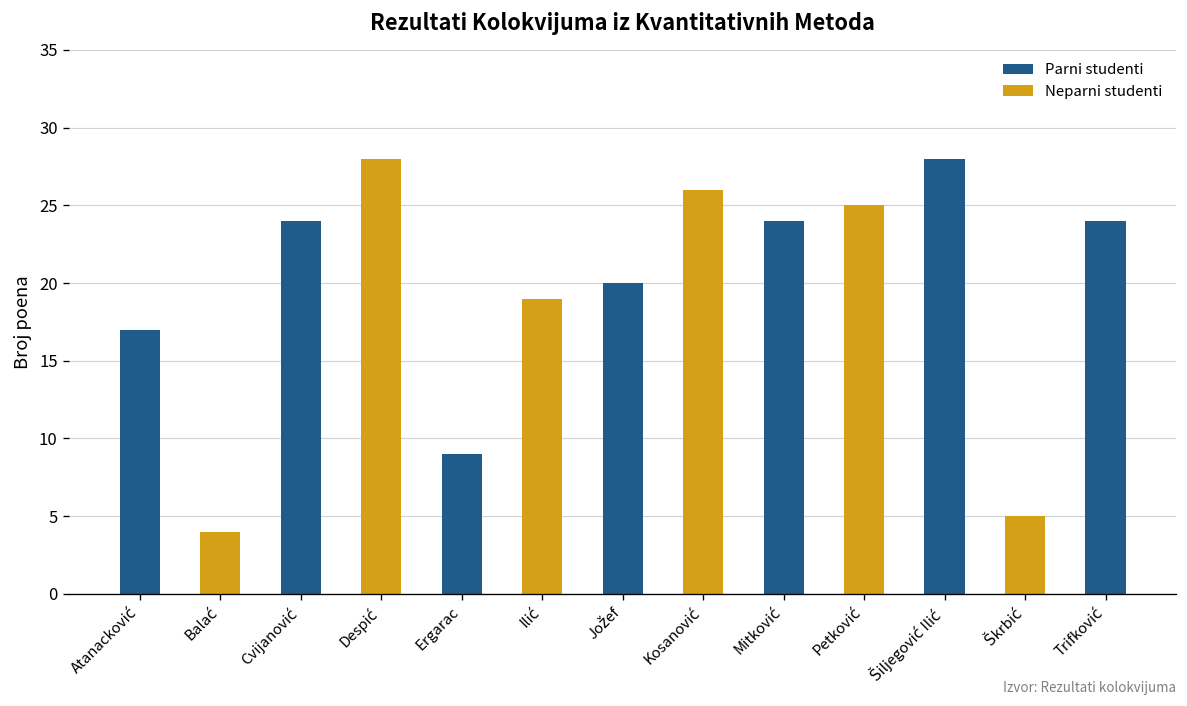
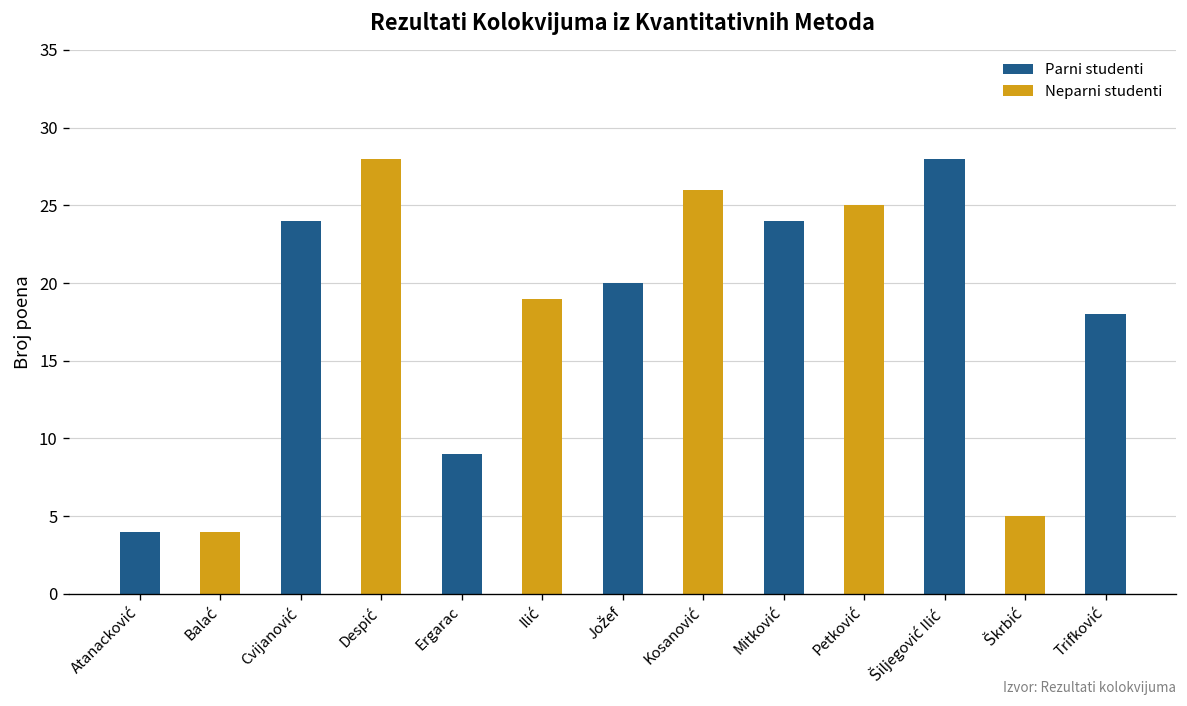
Atanacković: 17 -> 4
Trifković: 24 -> 18
